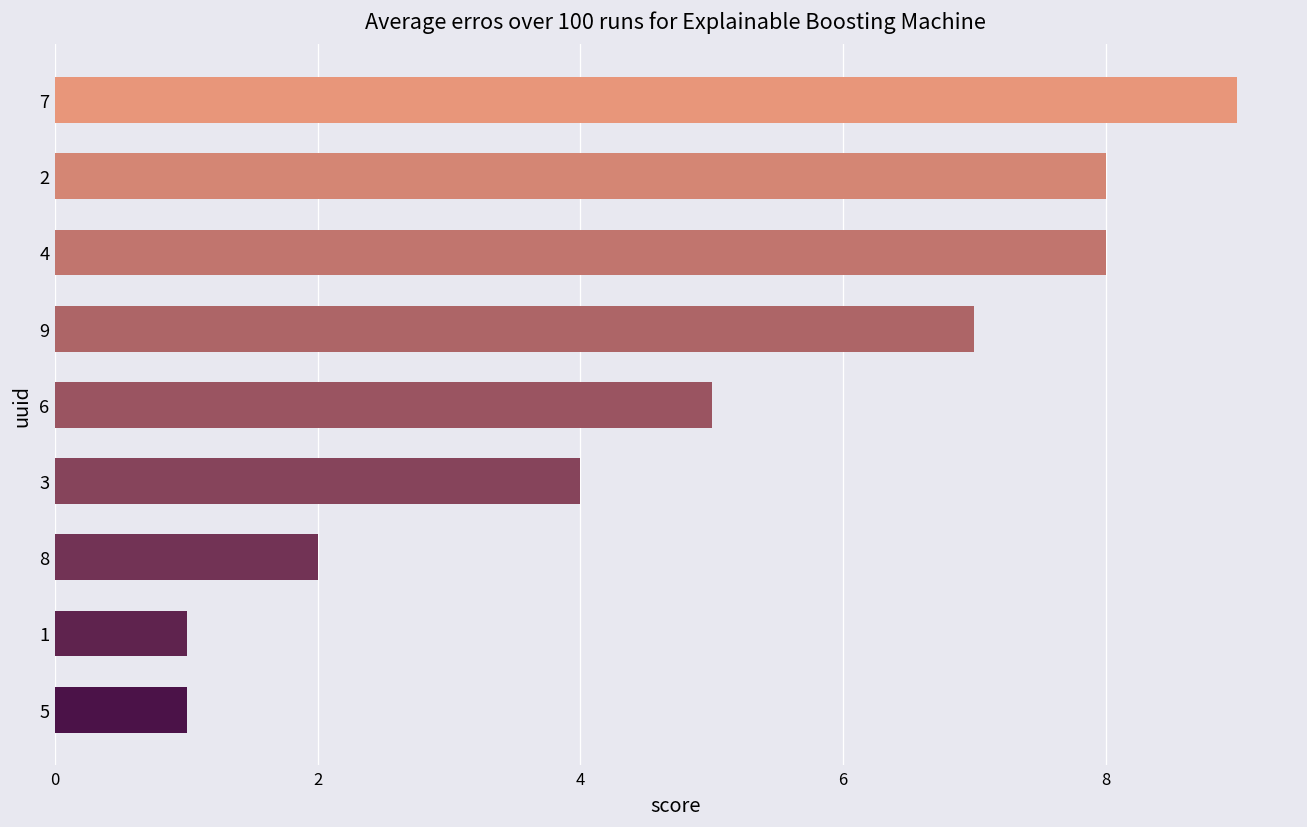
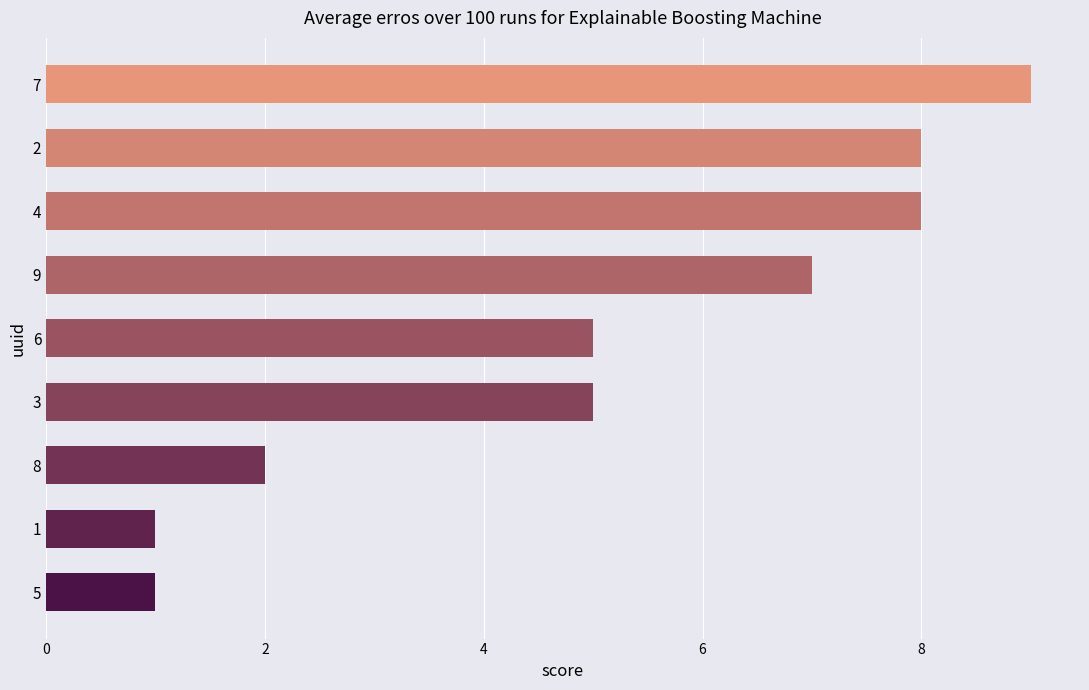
3: 4 -> 5
